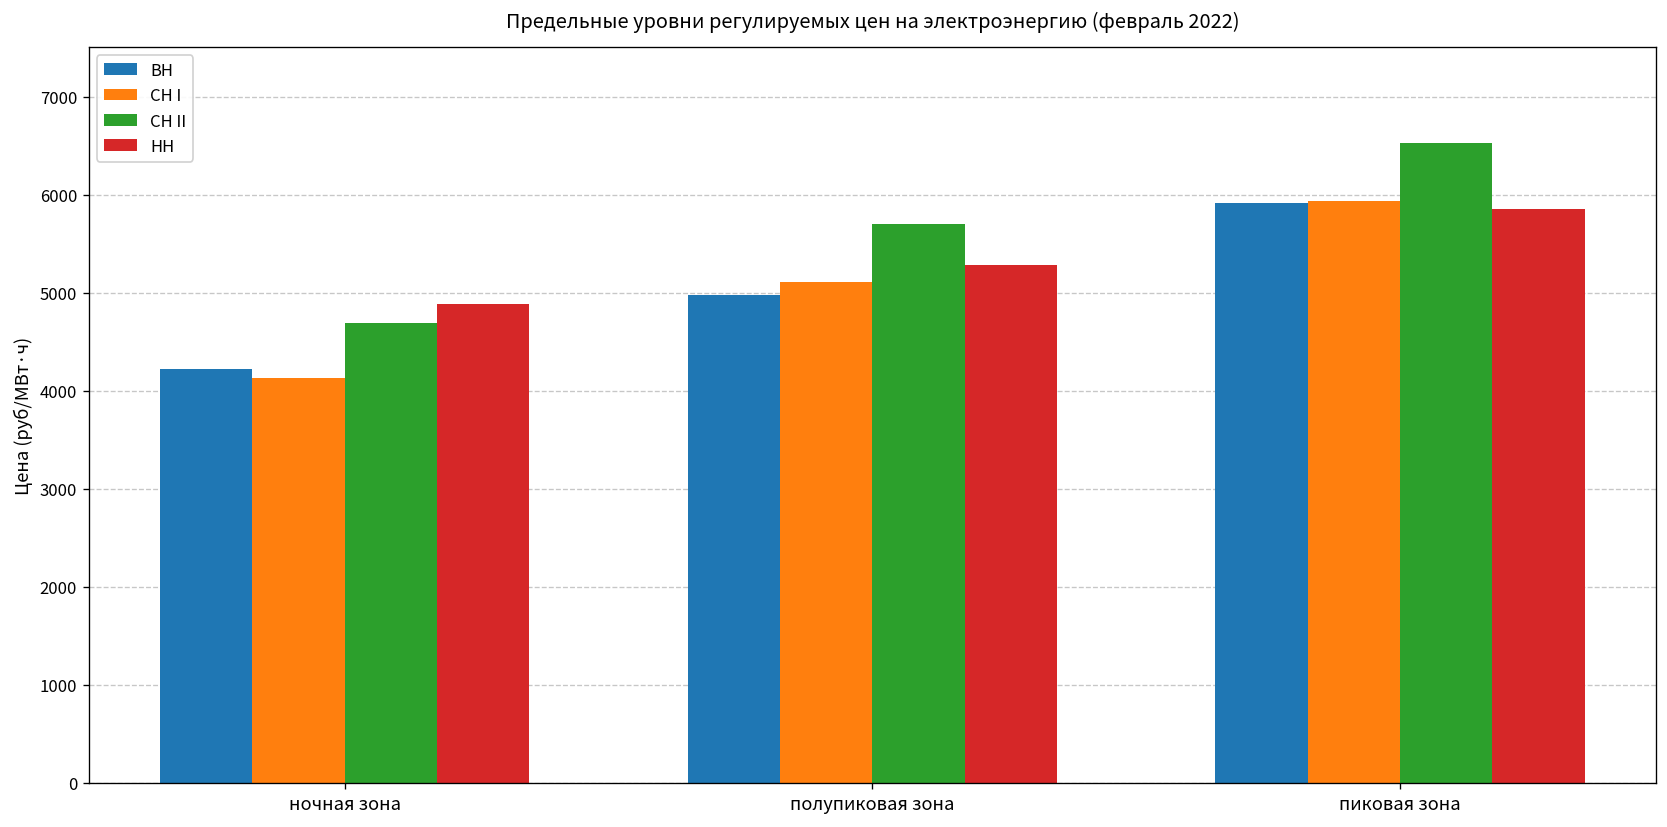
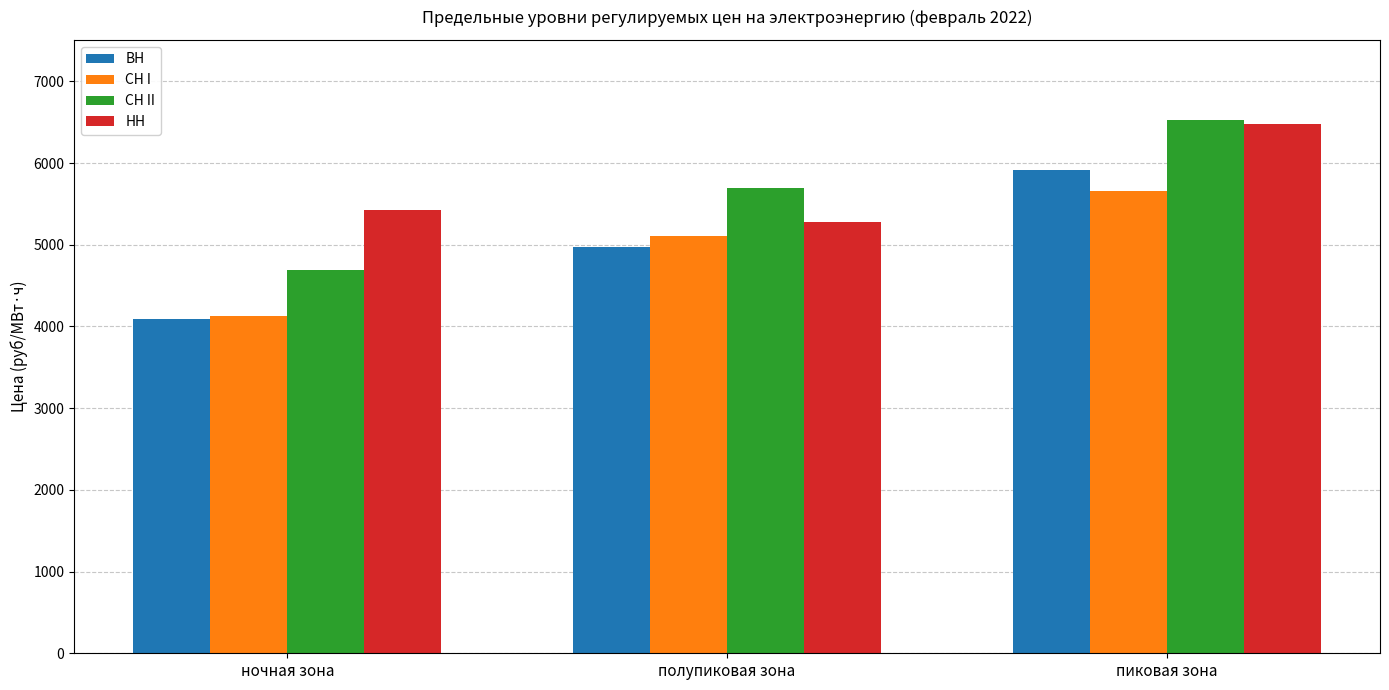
ВН, ночная зона: 4200 -> 4100
НН, ночная зона: 4900 -> 5400
СН I, пиковая зона: 5900 -> 5700
НН, пиковая зона: 5900 -> 6500
